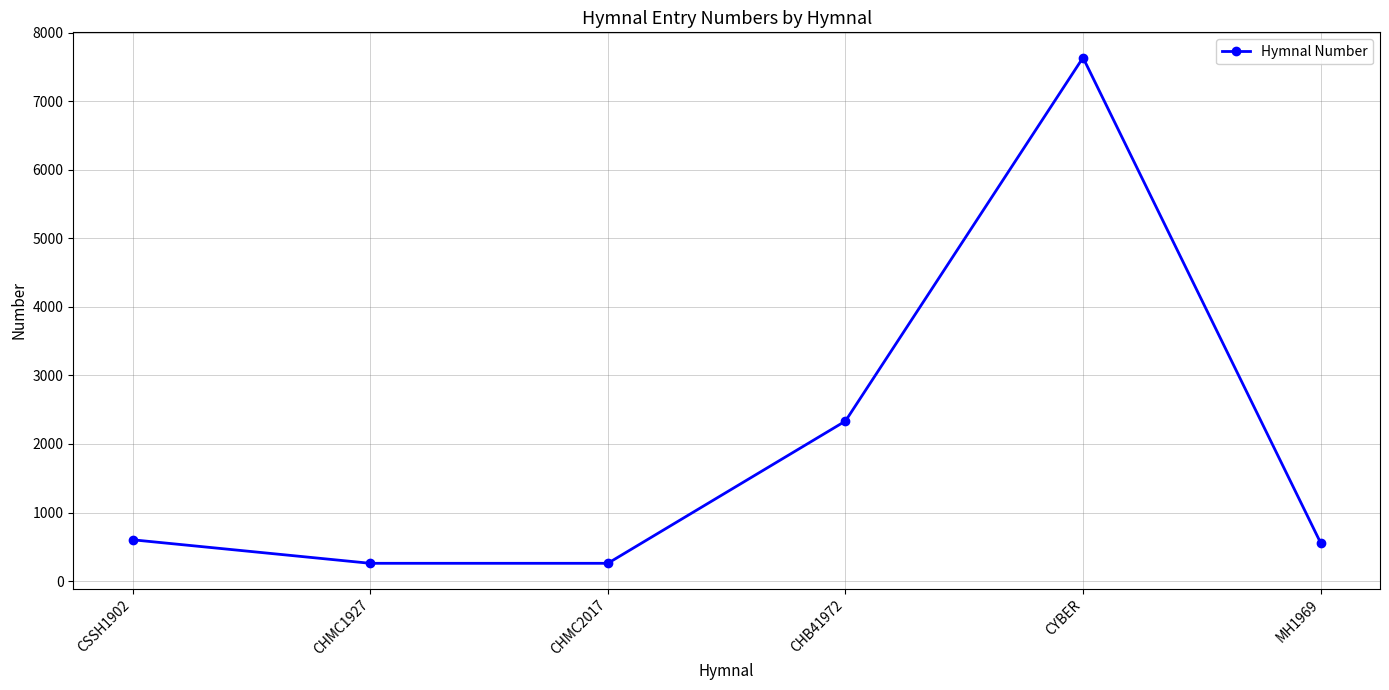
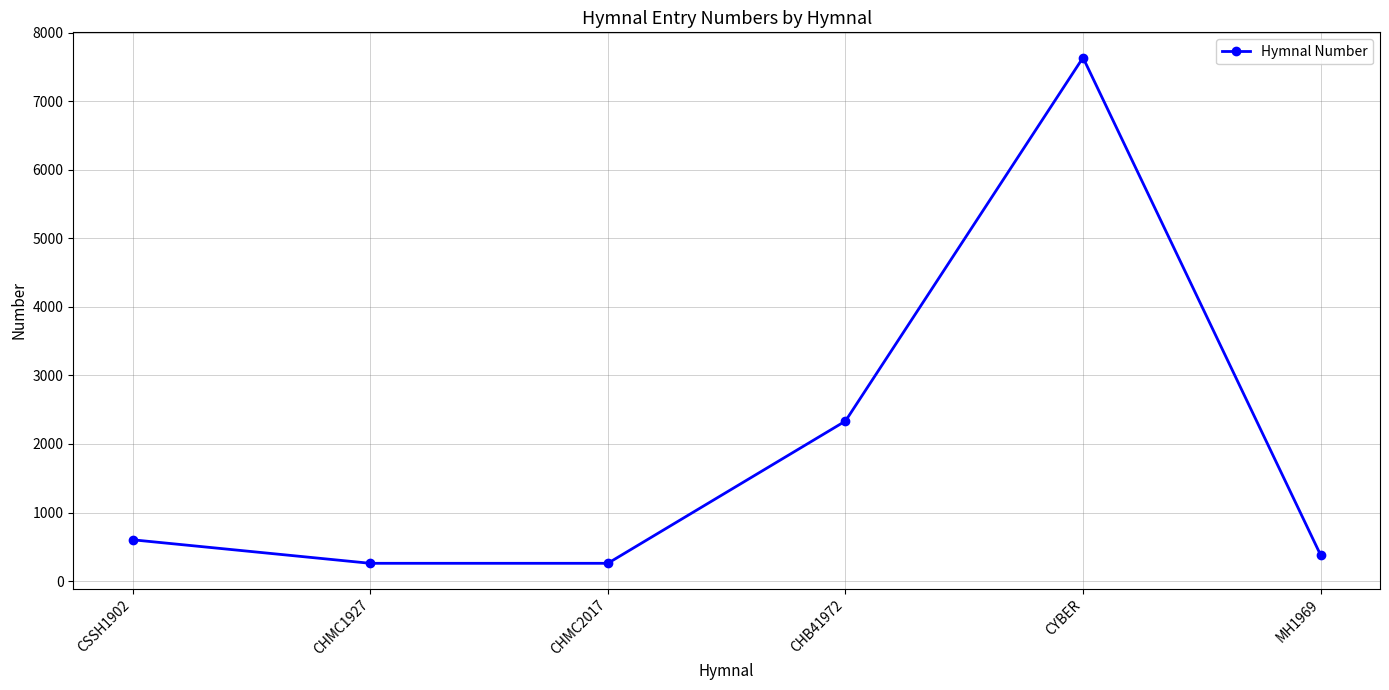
MH1969: 600 -> 400
